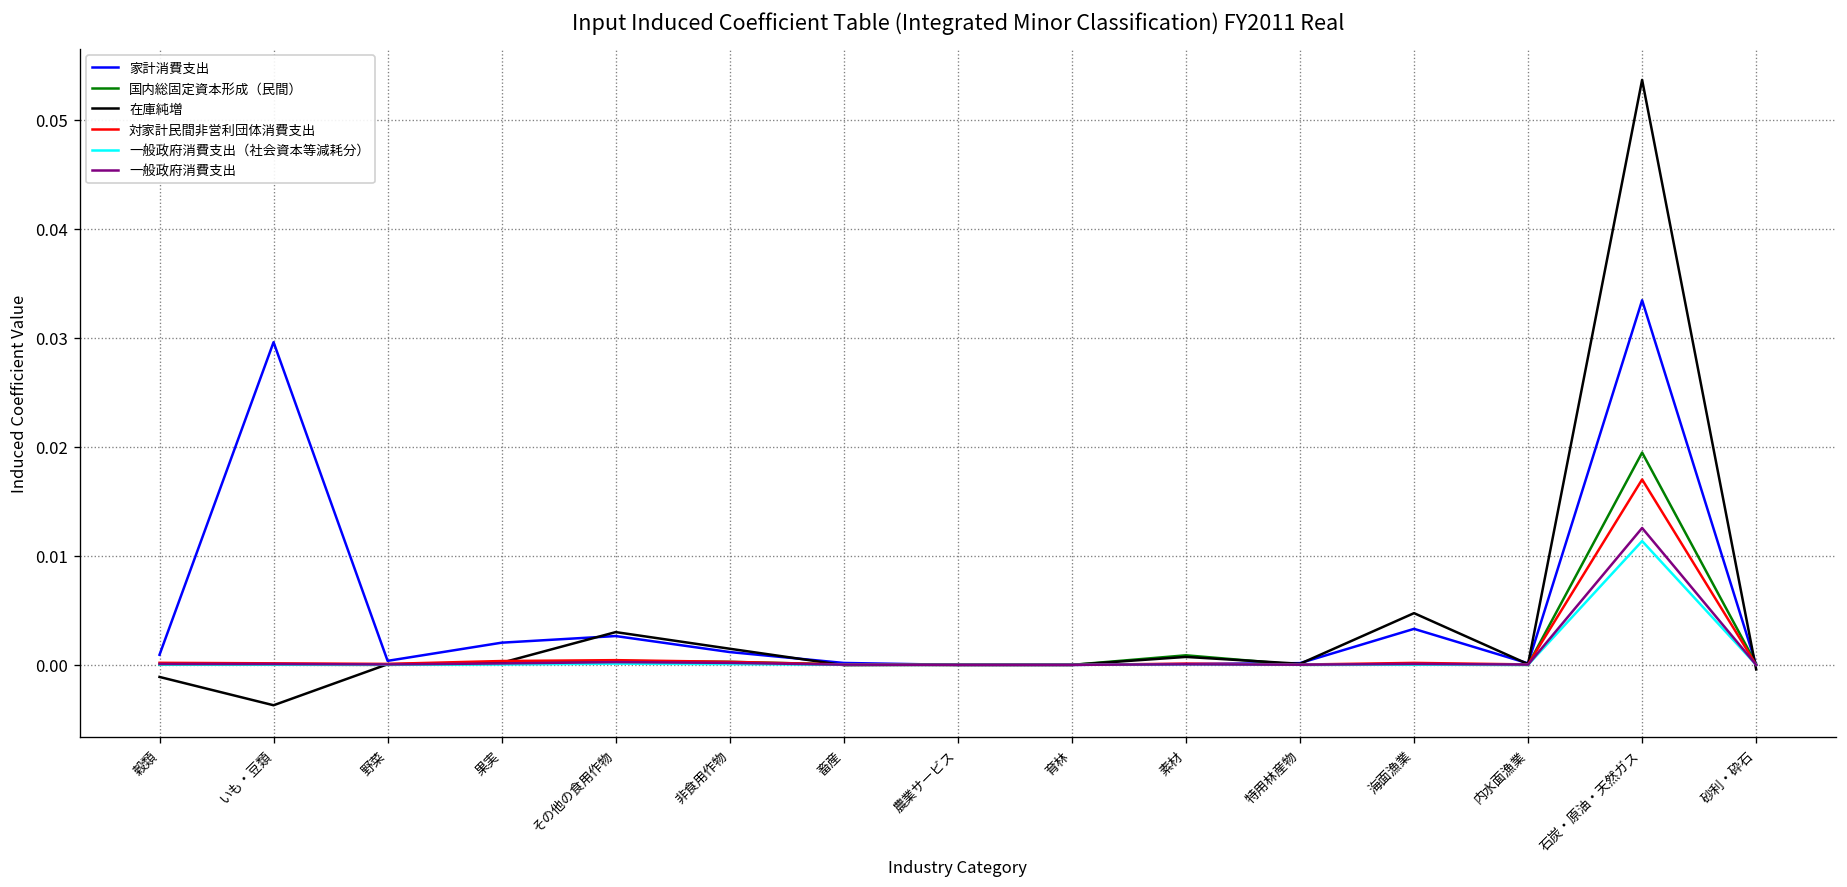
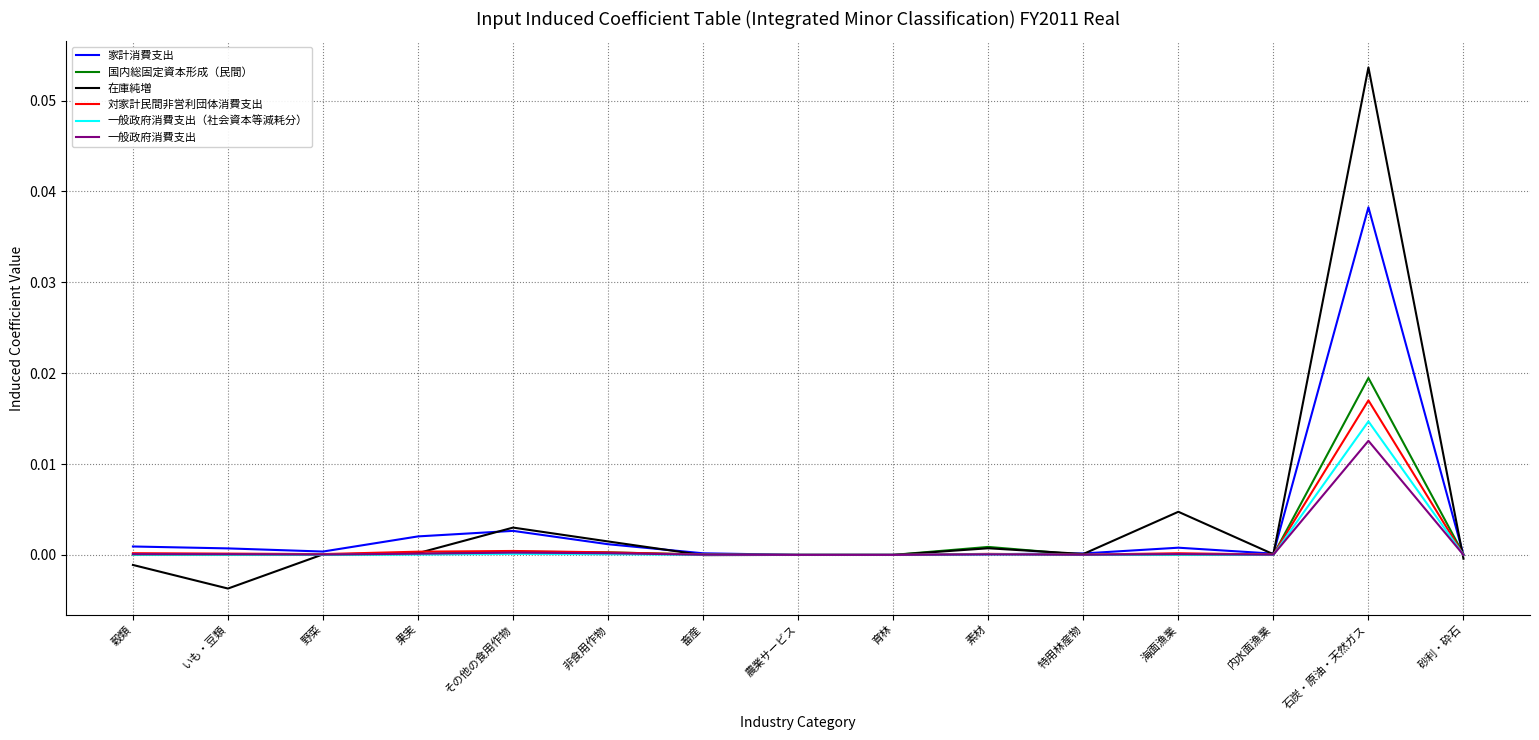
家計消費支出, いも・豆類: 0.030 -> 0.001
家計消費支出, 海面漁業: 0.003 -> 0.001
家計消費支出, 石炭・原油・天然ガス: 0.033 -> 0.038
一般政府消費支出（社会資本等減耗分）, 石炭・原油・天然ガス: 0.011 -> 0.015
